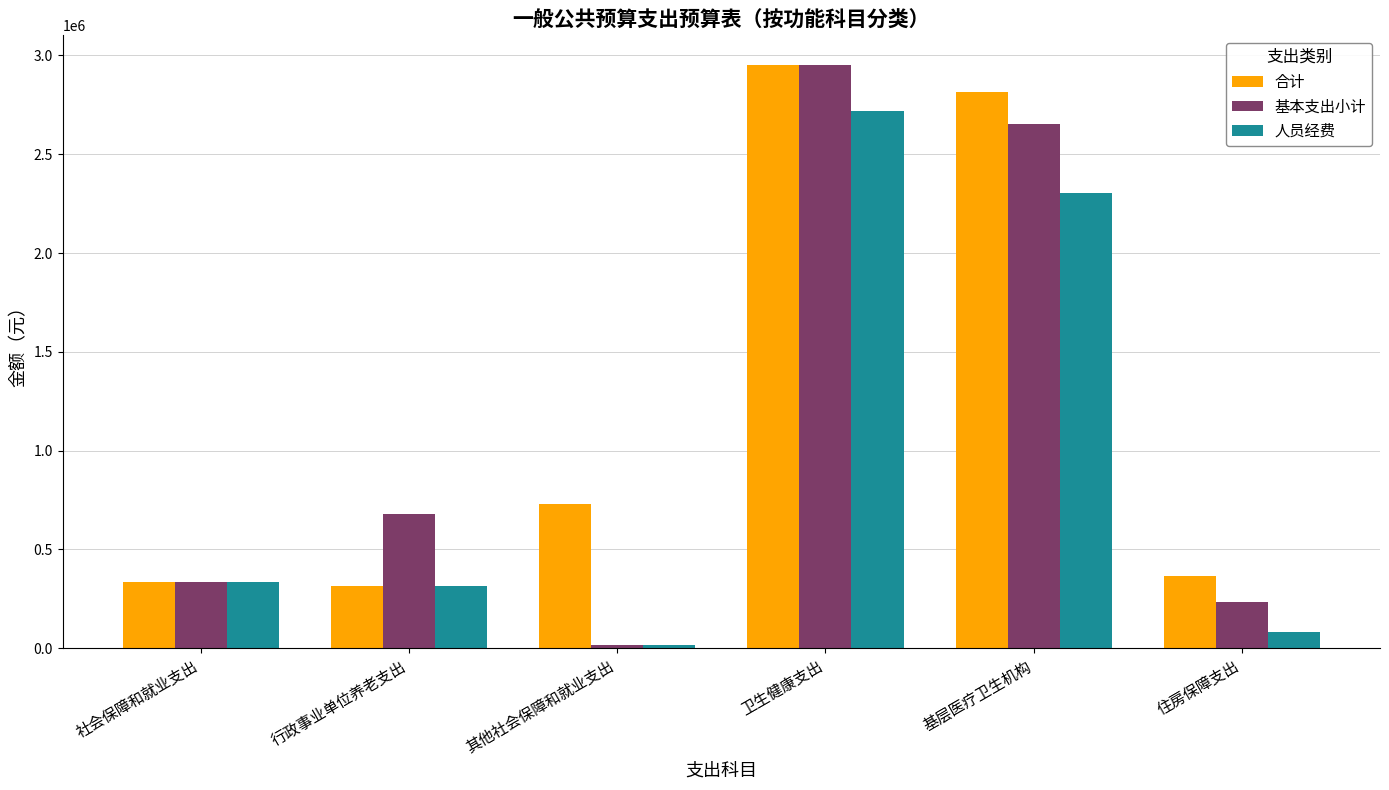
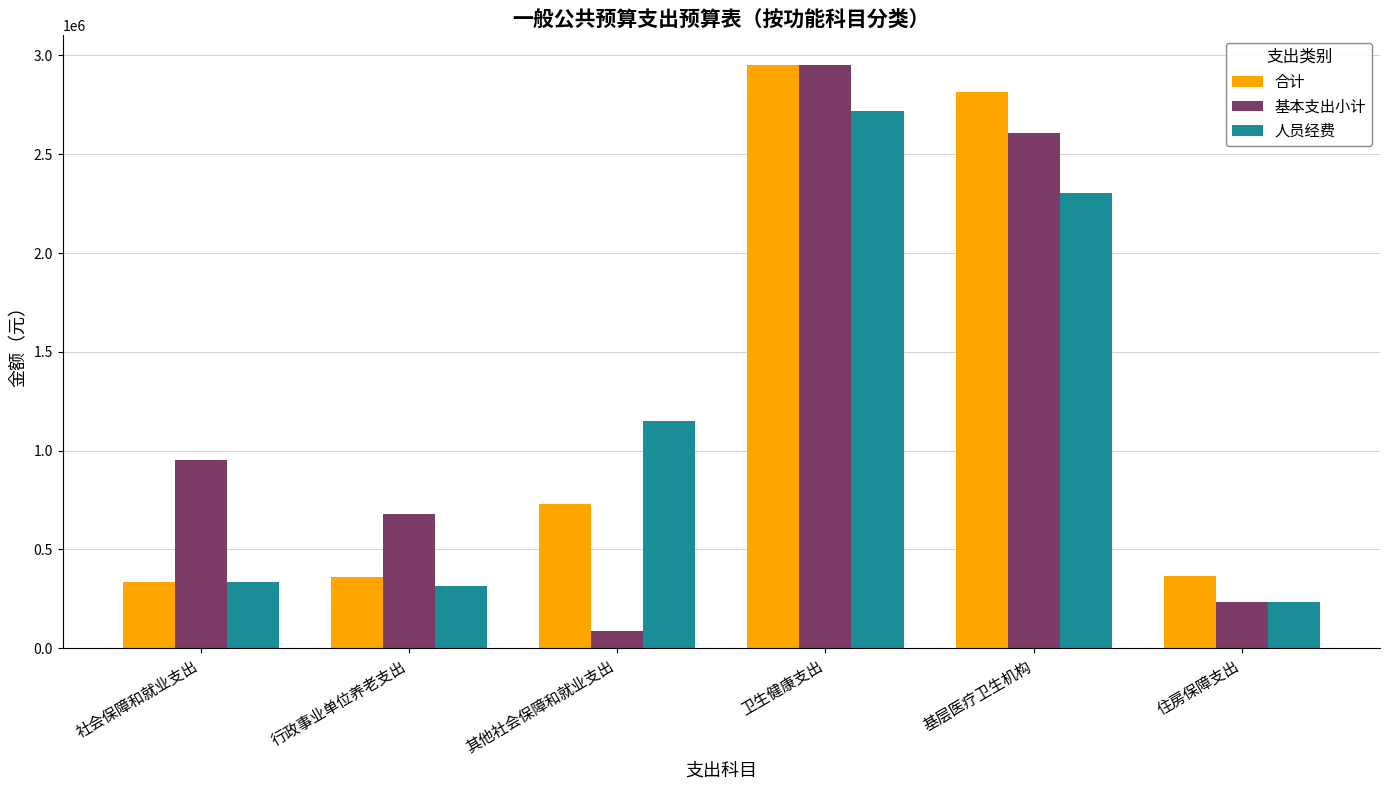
基本支出小计, 社会保障和就业支出: 330000 -> 950000
合计, 行政事业单位养老支出: 310000 -> 360000
基本支出小计, 其他社会保障和就业支出: 20000 -> 90000
人员经费, 其他社会保障和就业支出: 20000 -> 1150000
基本支出小计, 基层医疗卫生机构: 2650000 -> 2610000
人员经费, 住房保障支出: 80000 -> 240000
